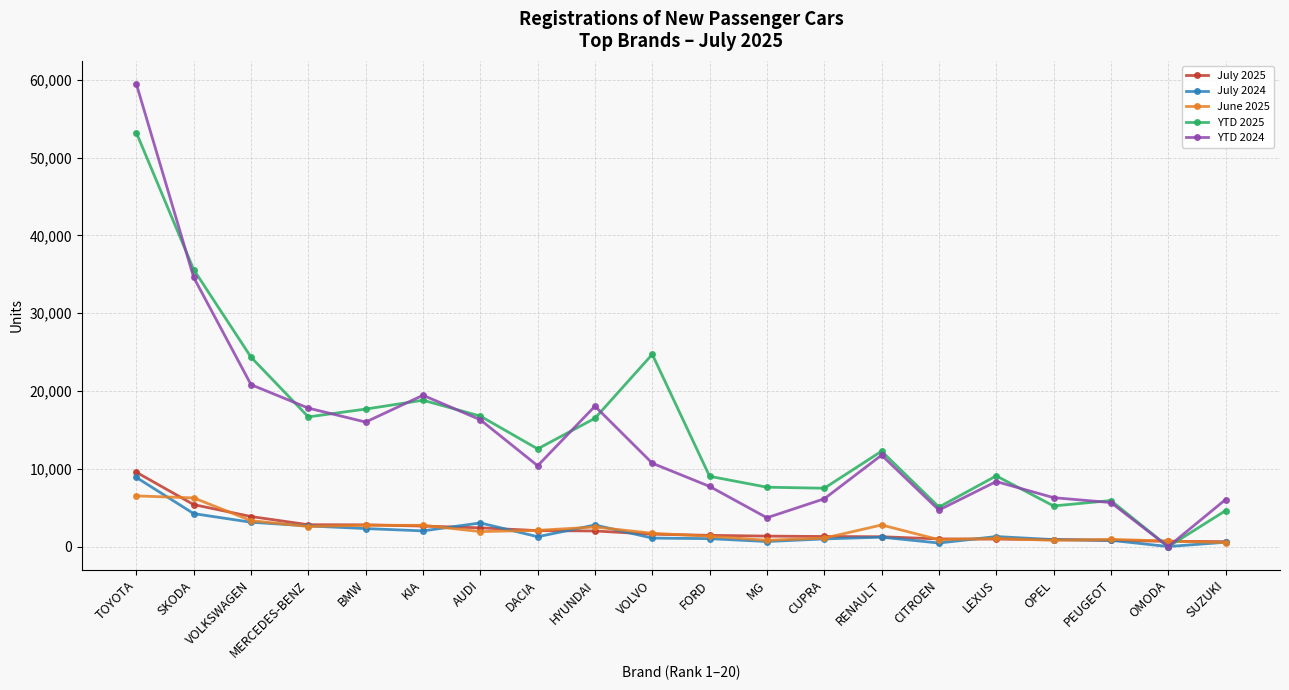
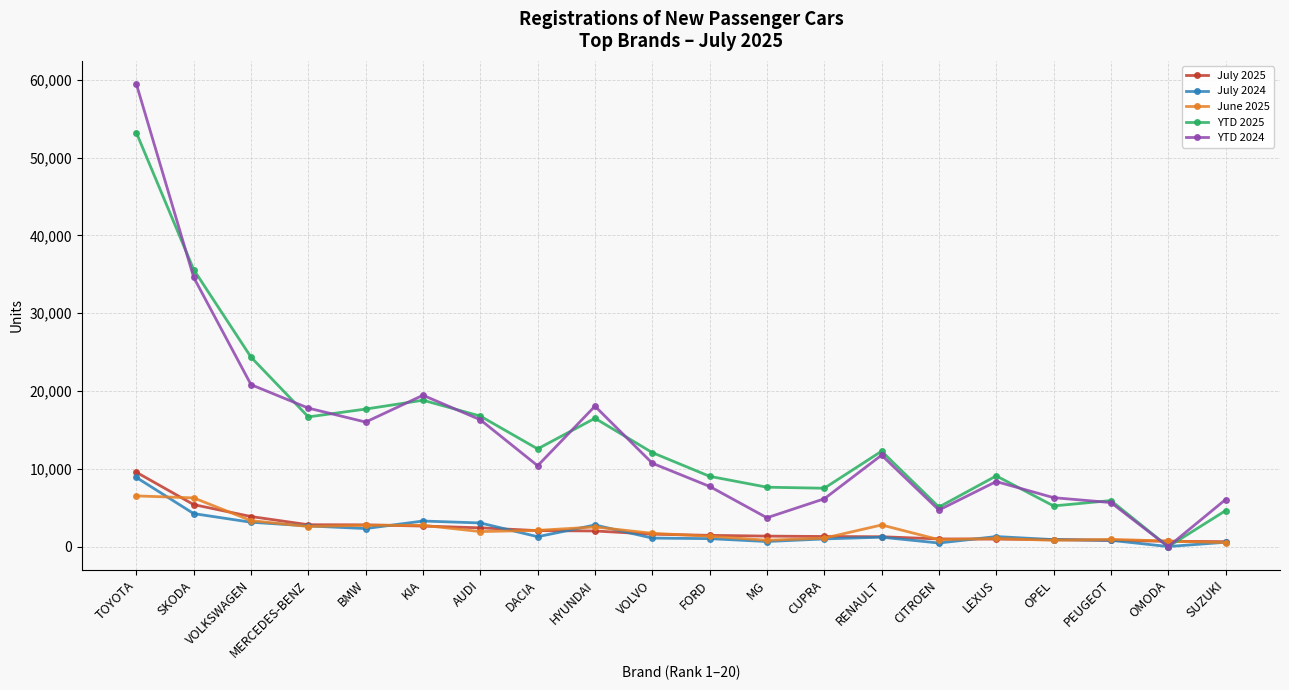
July 2024, KIA: 2,000 -> 3,000
YTD 2025, VOLVO: 25,000 -> 12,000
